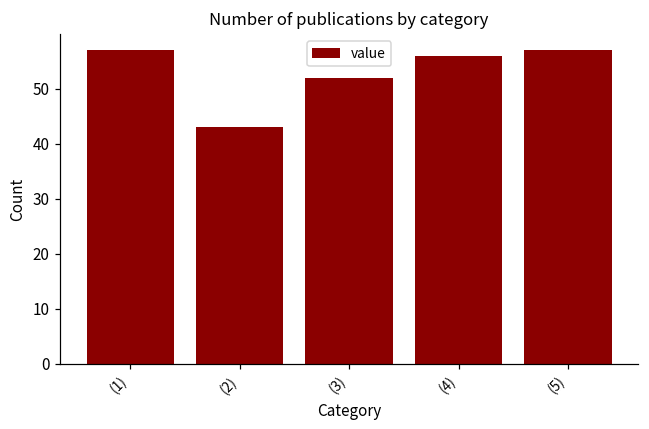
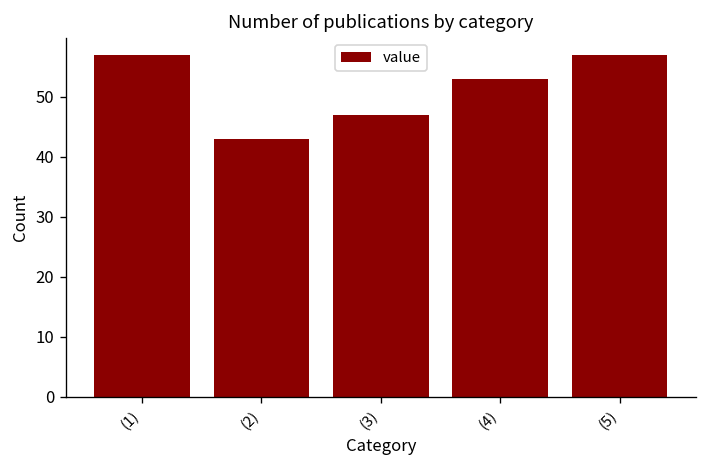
(3): 52 -> 47
(4): 56 -> 53
